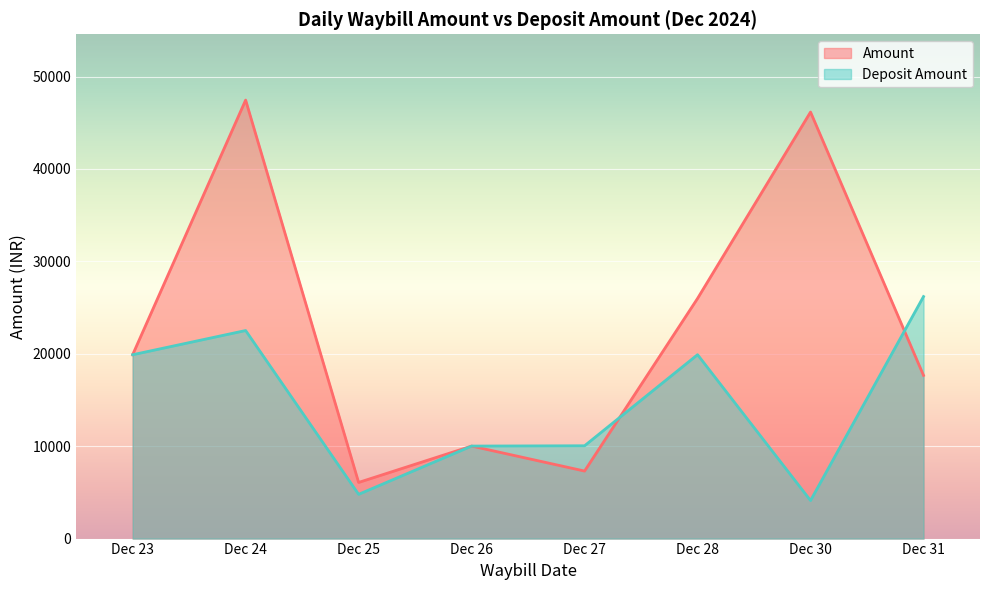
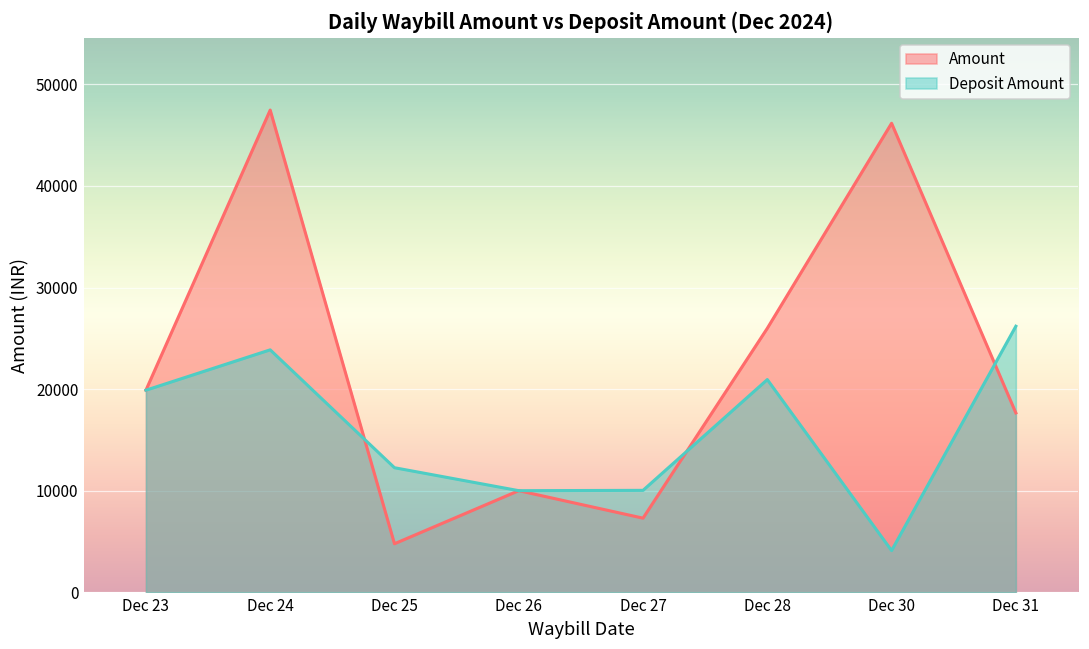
Deposit Amount, Dec 24: 23000 -> 24000
Amount, Dec 25: 6000 -> 5000
Deposit Amount, Dec 25: 5000 -> 12000
Deposit Amount, Dec 28: 20000 -> 21000
